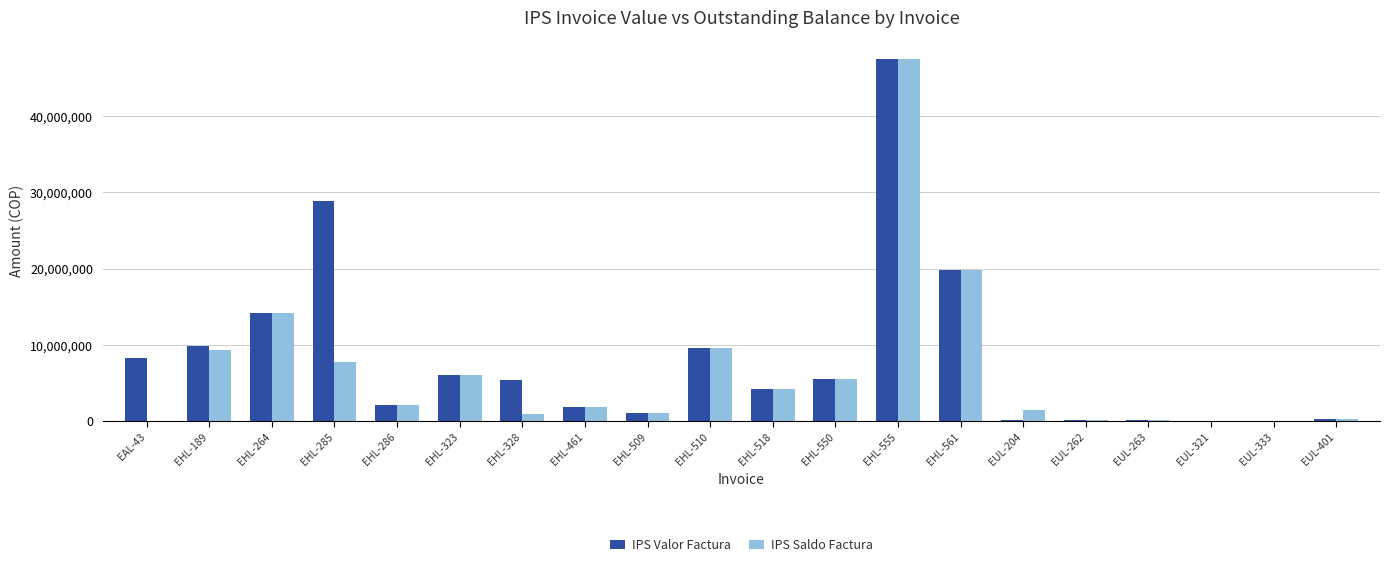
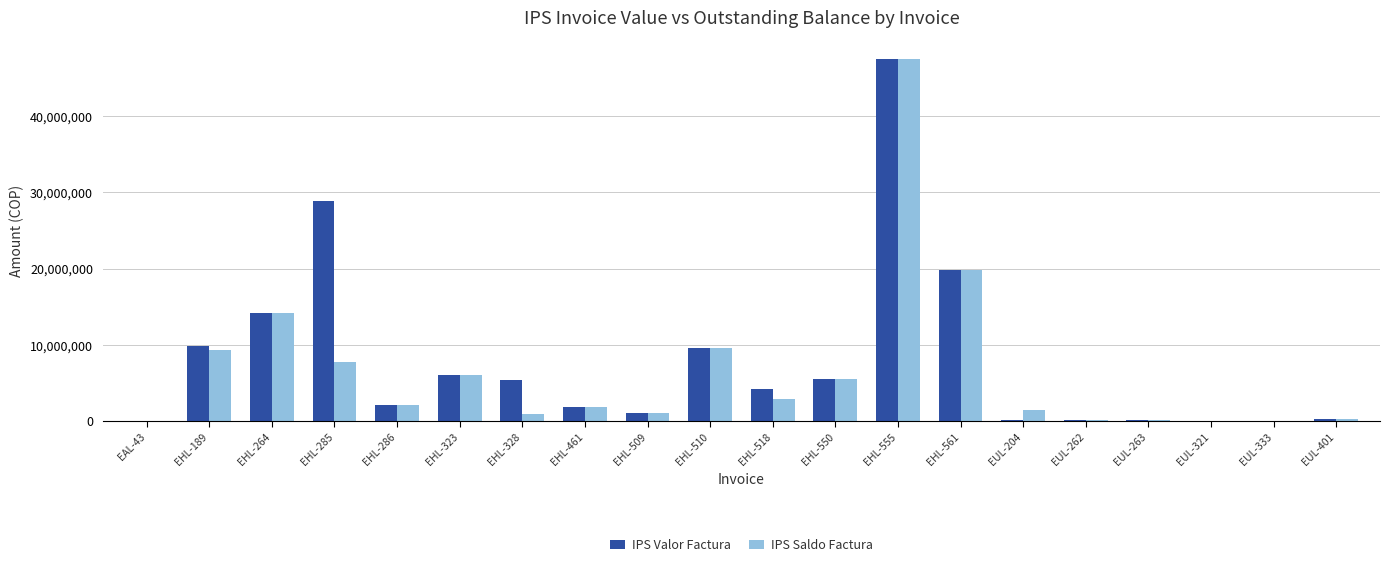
IPS Valor Factura, EAL-43: 8,000,000 -> 0
IPS Saldo Factura, EHL-518: 4,000,000 -> 3,000,000
